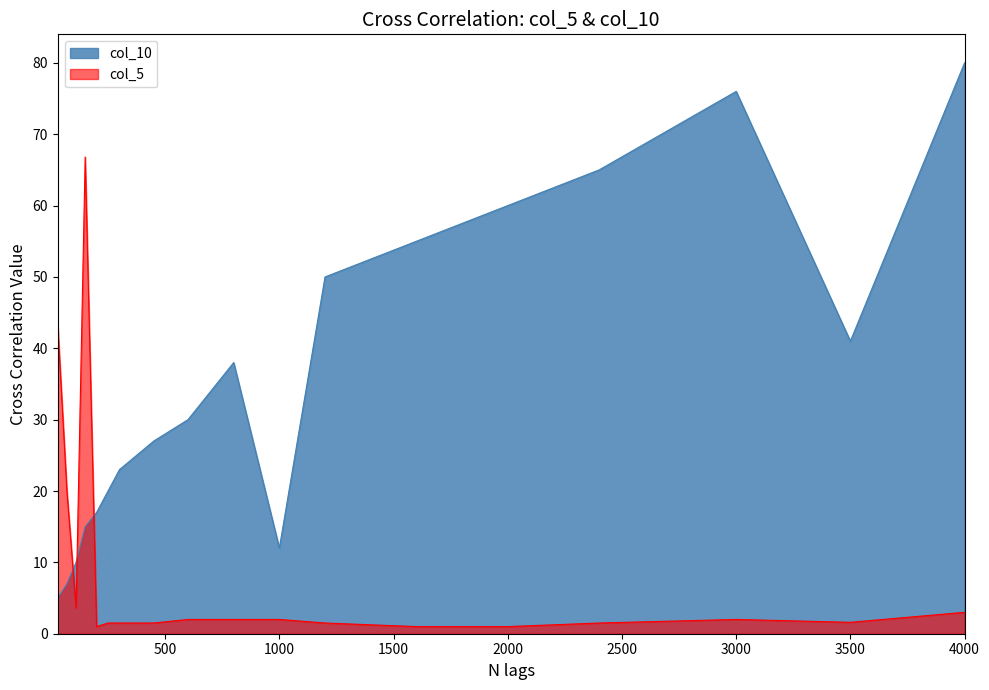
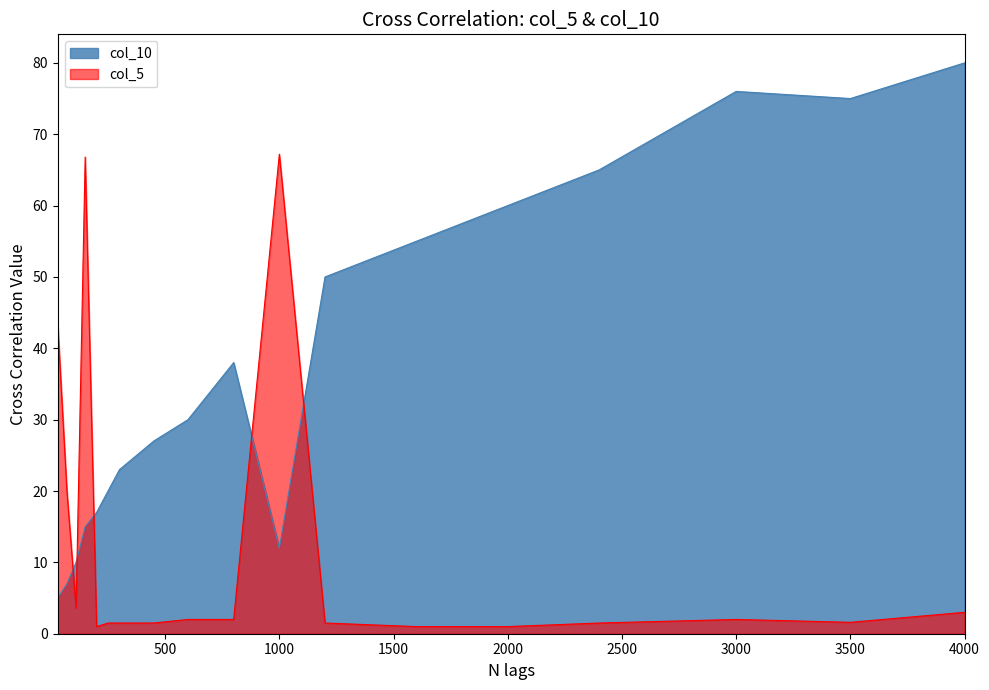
col_5, 1000: 2 -> 67
col_10, 3500: 41 -> 75
